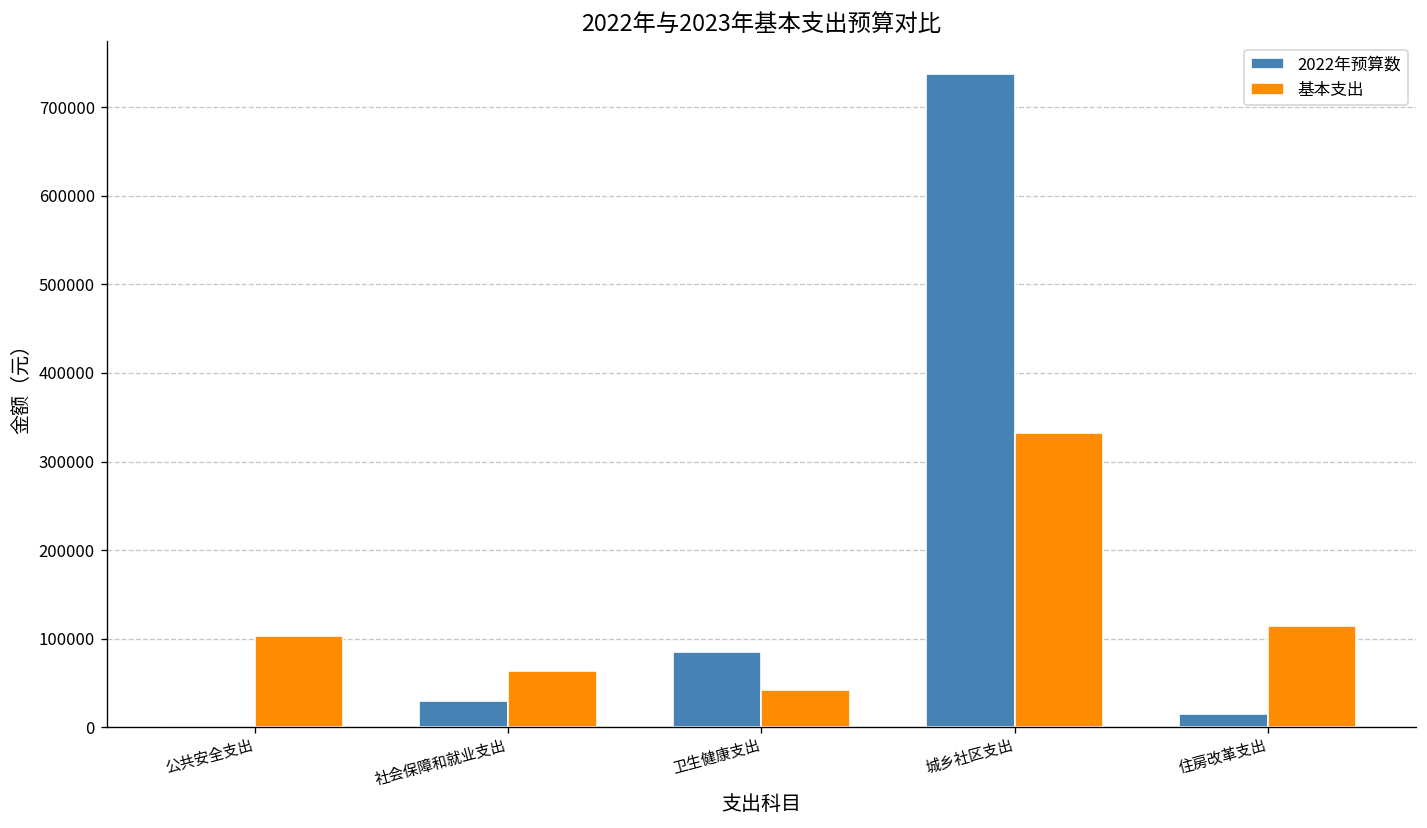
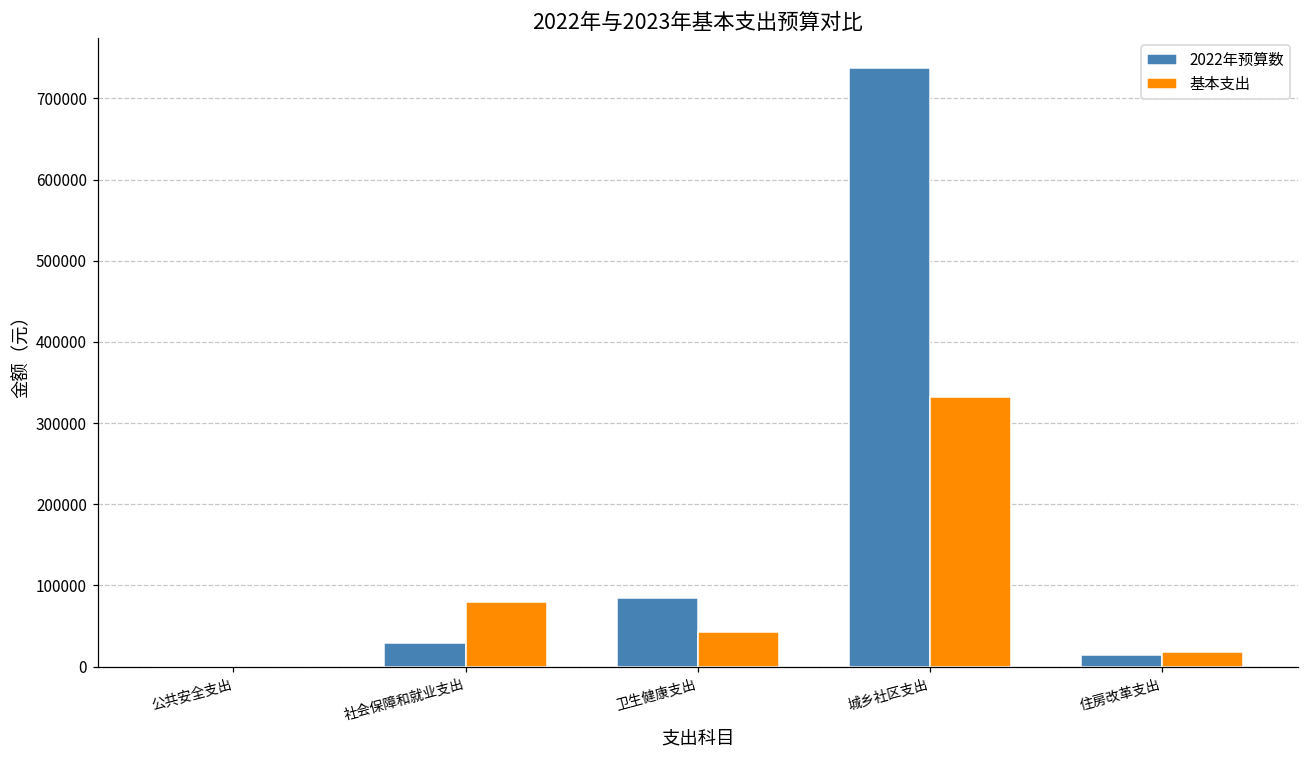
基本支出, 公共安全支出: 100000 -> 0
基本支出, 社会保障和就业支出: 60000 -> 80000
基本支出, 住房改革支出: 110000 -> 20000
